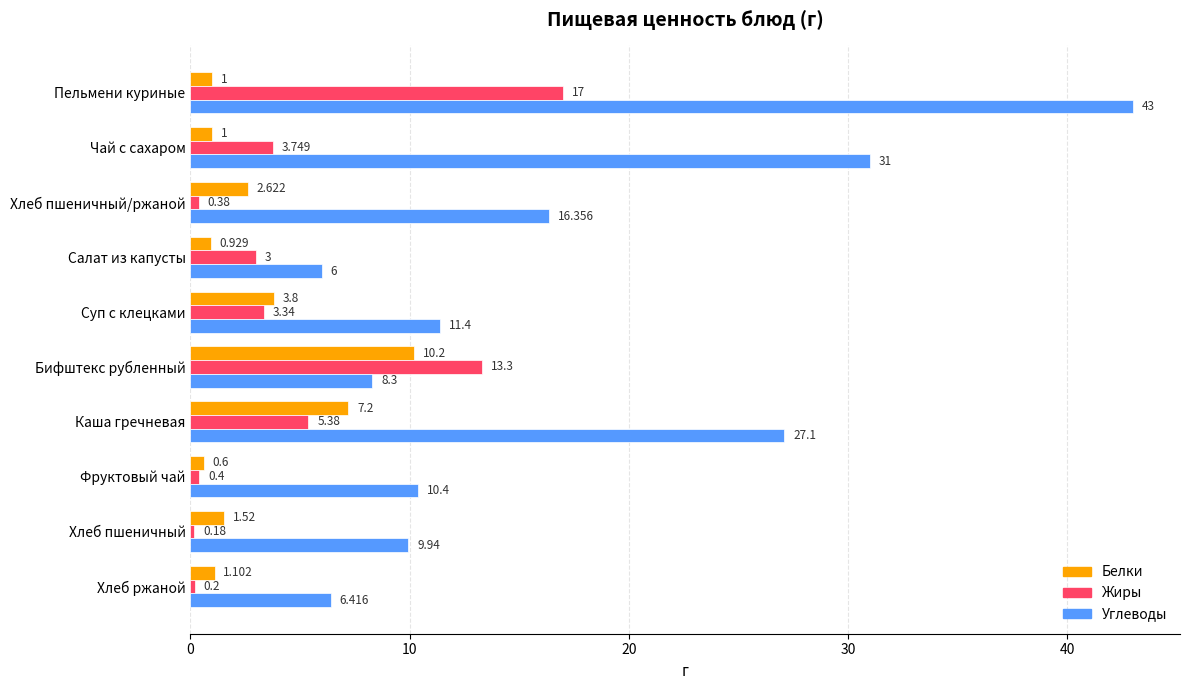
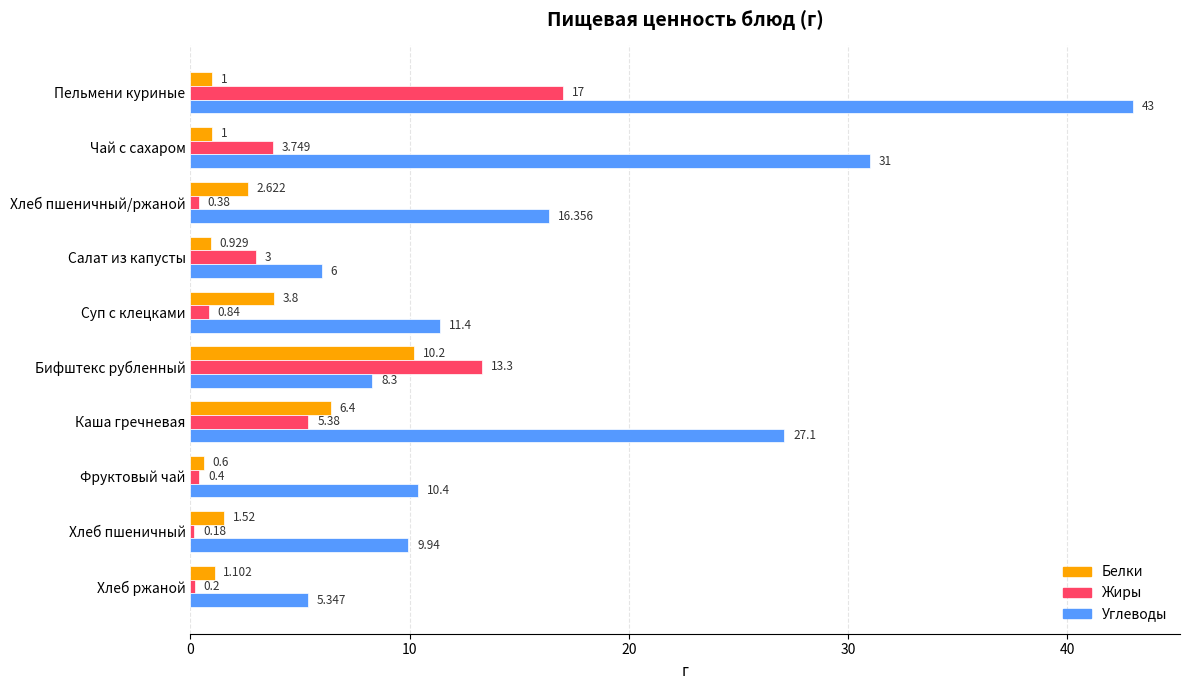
Жиры, Суп с клецками: 3.34 -> 0.84
Белки, Каша гречневая: 7.2 -> 6.4
Углеводы, Хлеб ржаной: 6.416 -> 5.347
